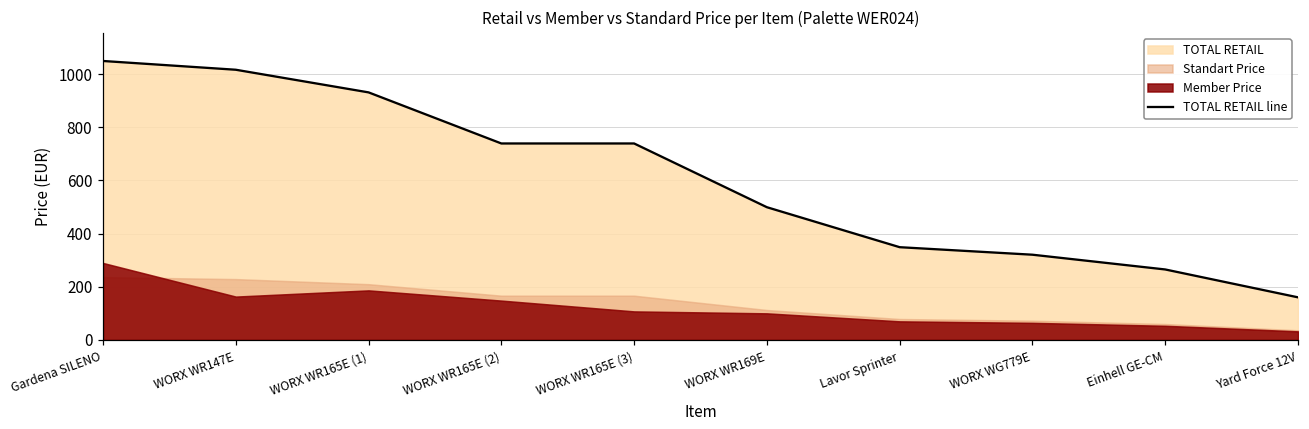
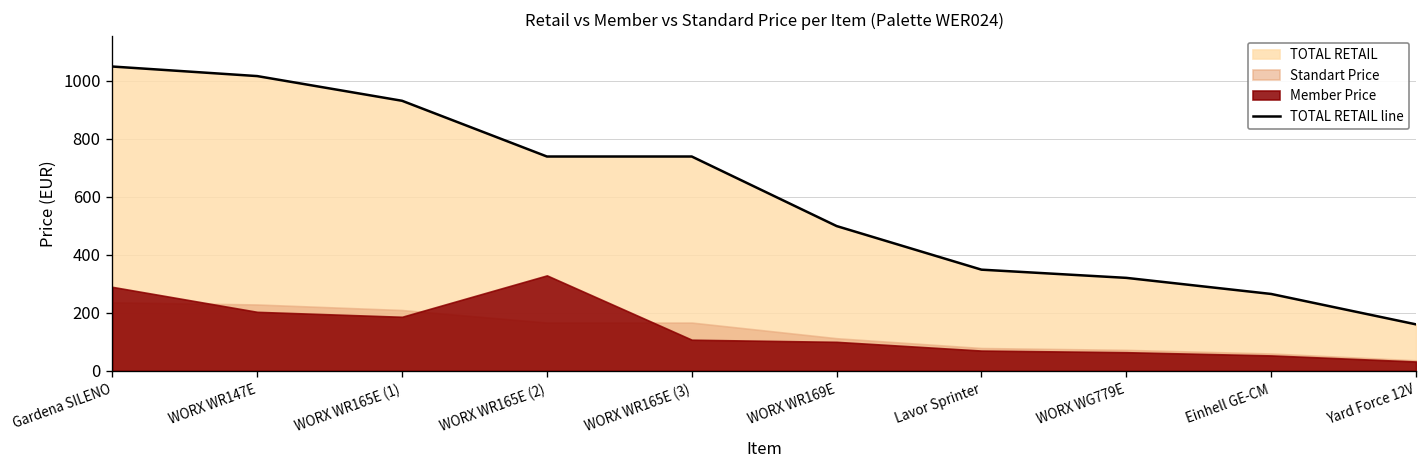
Member Price, WORX WR147E: 160 -> 200
Member Price, WORX WR165E (2): 150 -> 330
